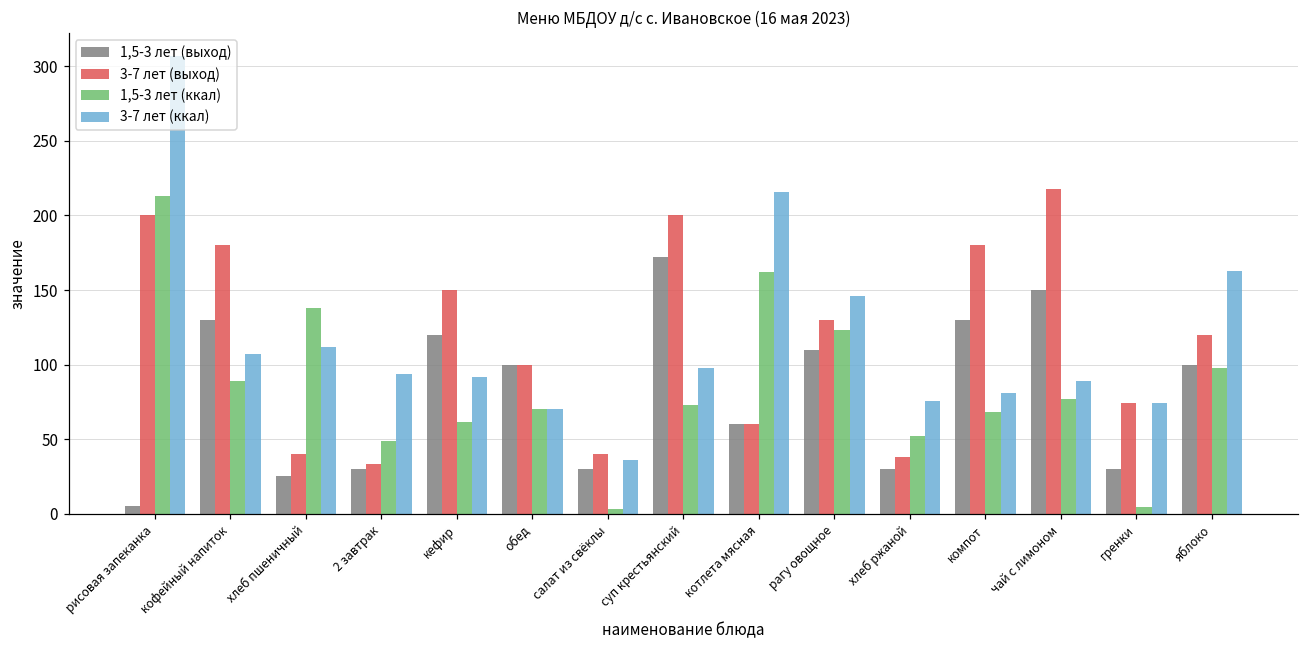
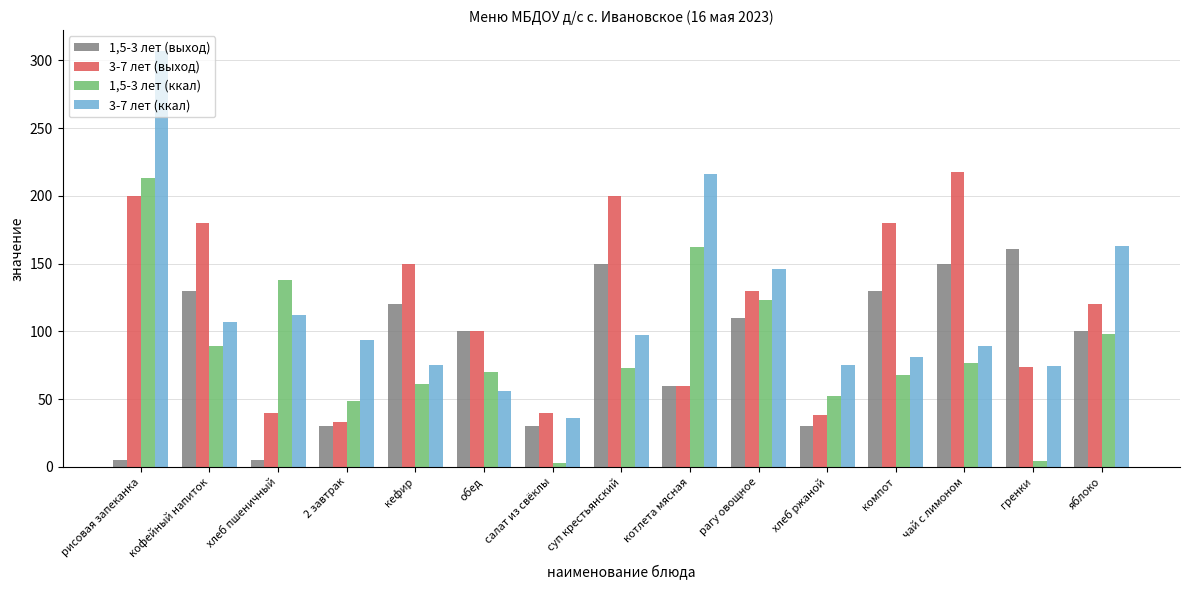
1,5-3 лет (выход), хлеб пшеничный: 25 -> 5
3-7 лет (ккал), кефир: 92 -> 75
3-7 лет (ккал), обед: 70 -> 56
1,5-3 лет (выход), суп крестьянский: 172 -> 150
1,5-3 лет (выход), гренки: 30 -> 161
